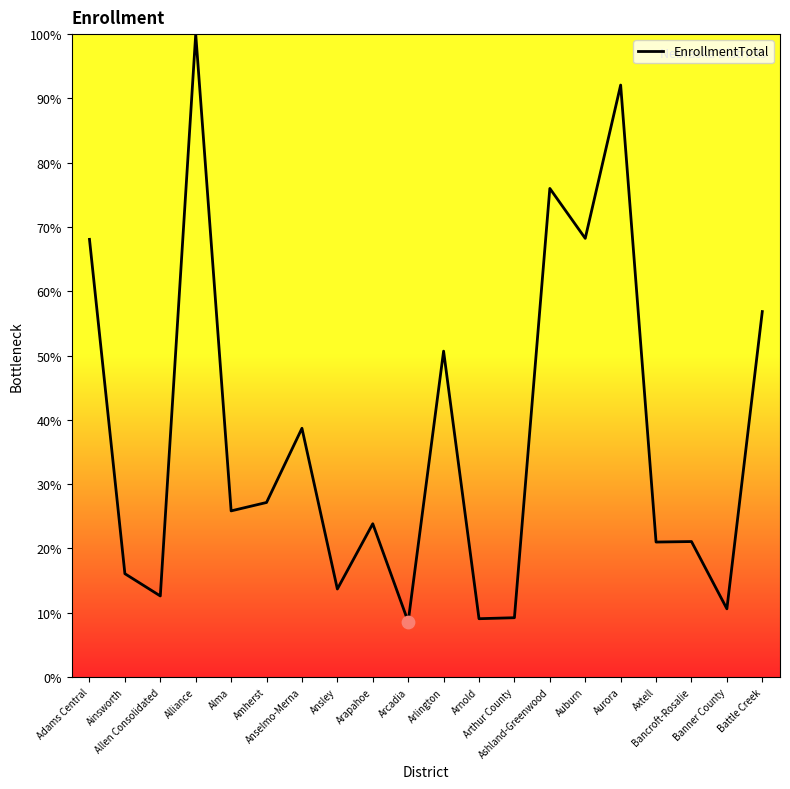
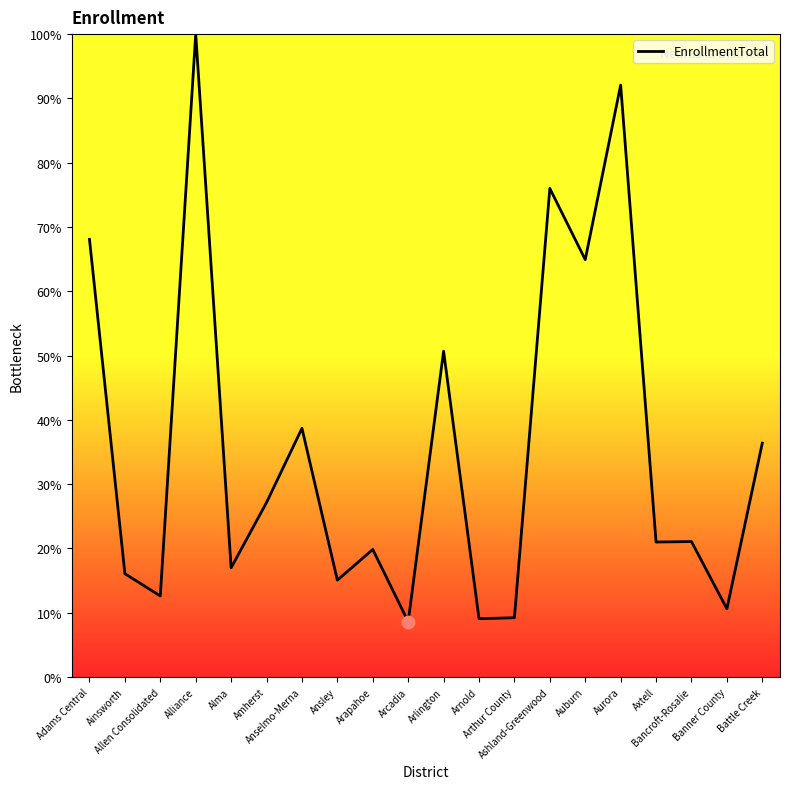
EnrollmentTotal, Alma: 26% -> 17%
EnrollmentTotal, Ansley: 14% -> 15%
EnrollmentTotal, Arapahoe: 24% -> 20%
EnrollmentTotal, Auburn: 68% -> 65%
EnrollmentTotal, Battle Creek: 57% -> 36%
